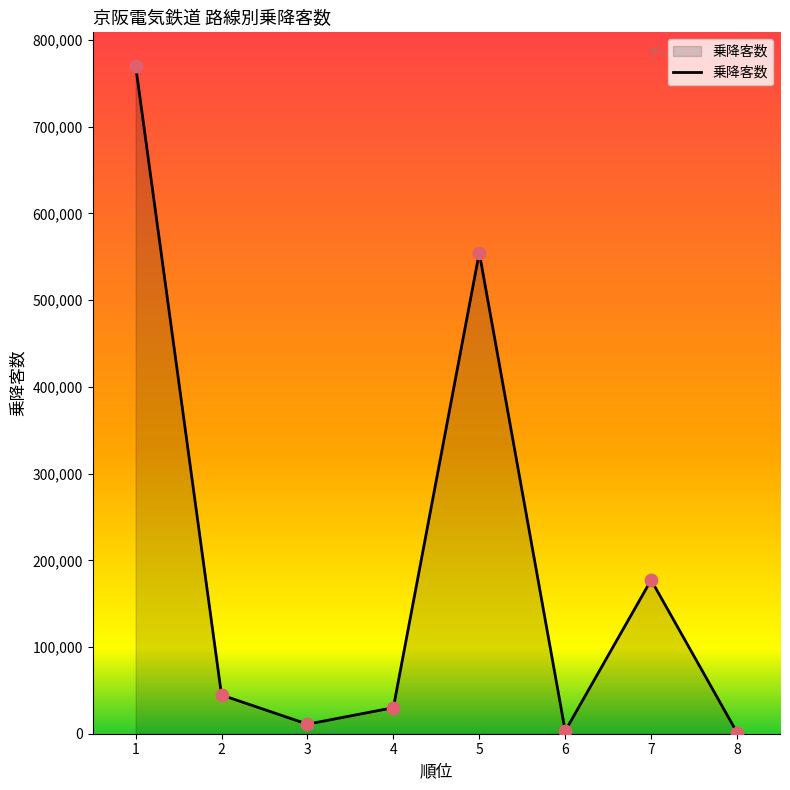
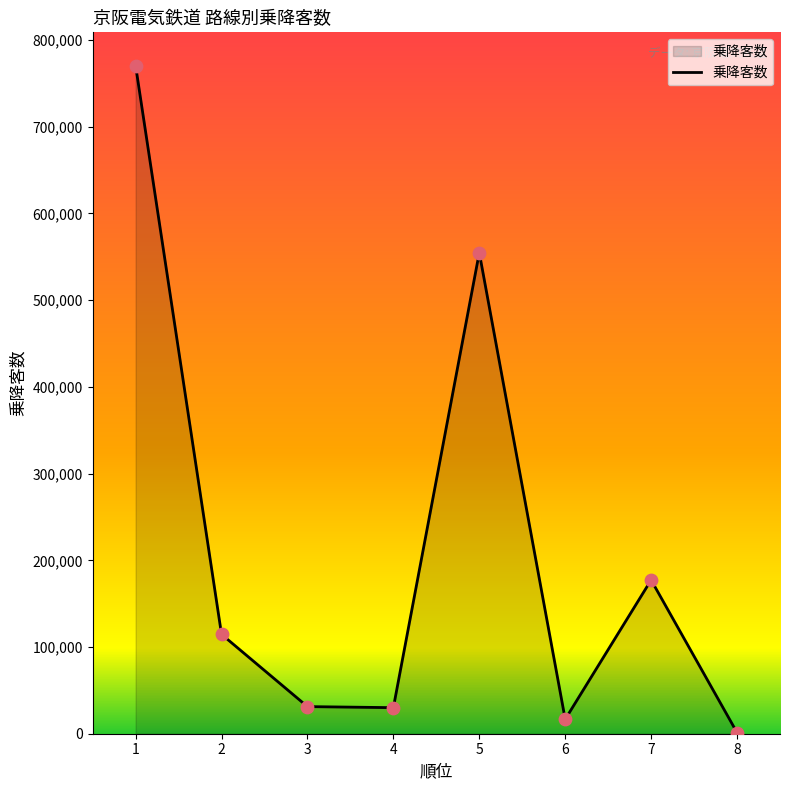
2: 40,000 -> 110,000
3: 10,000 -> 30,000
6: 0 -> 20,000
